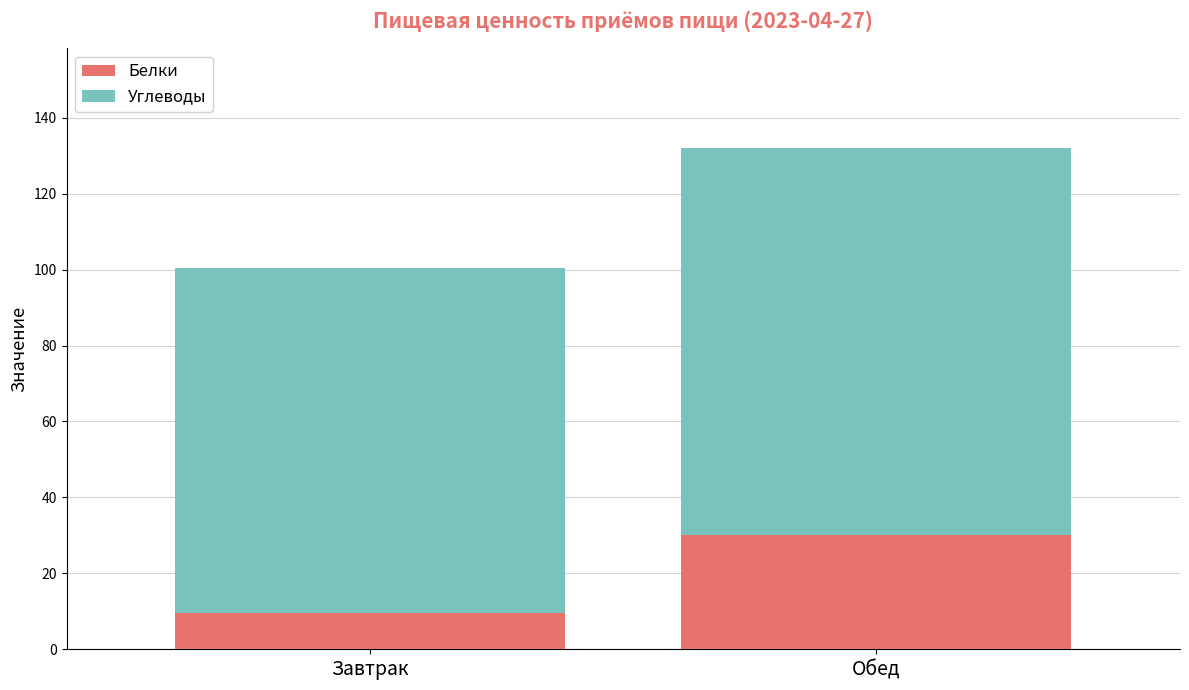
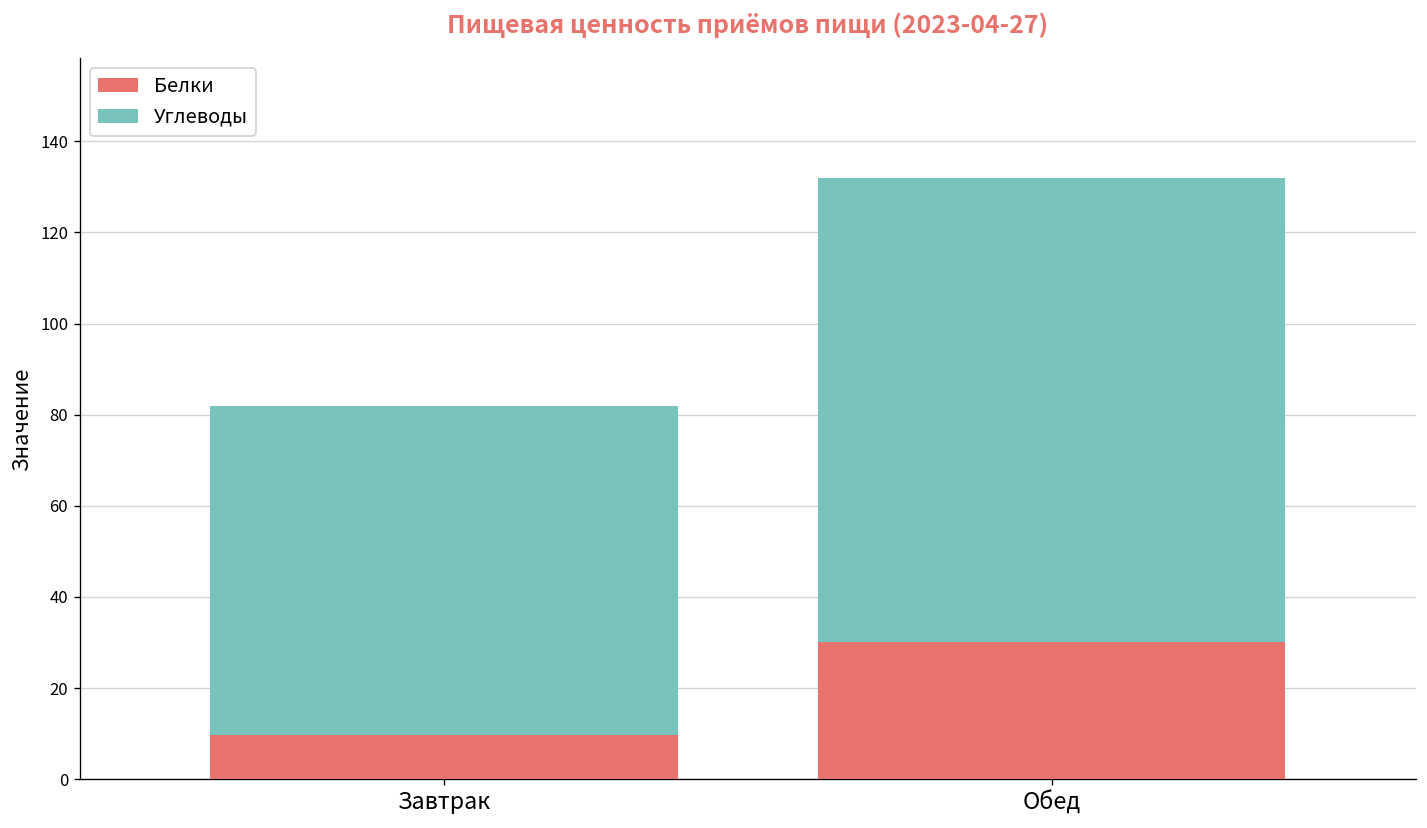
Углеводы, Завтрак: 91 -> 72
